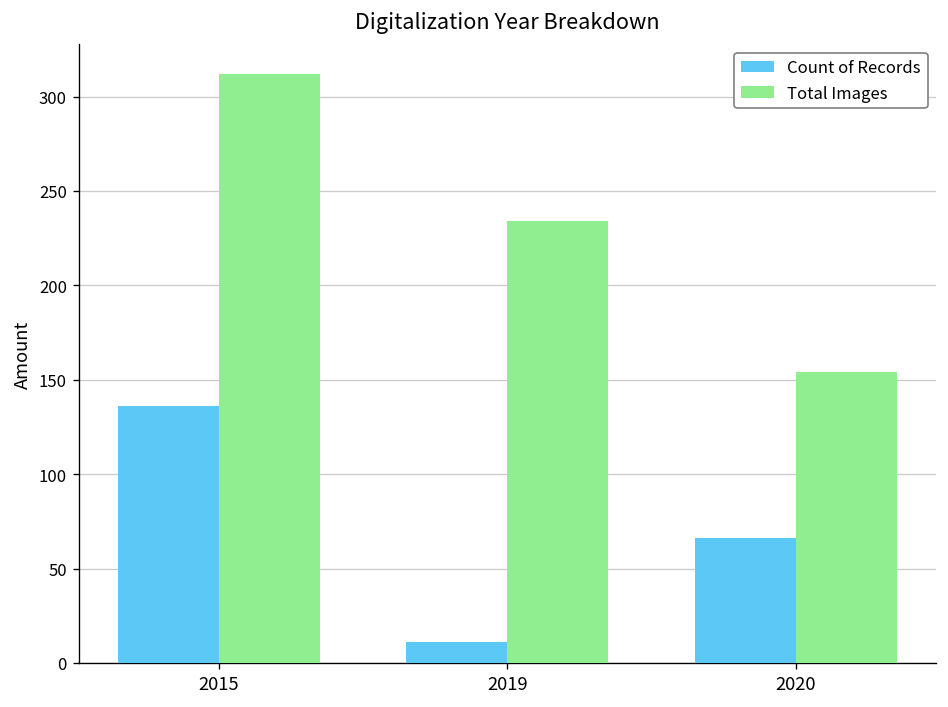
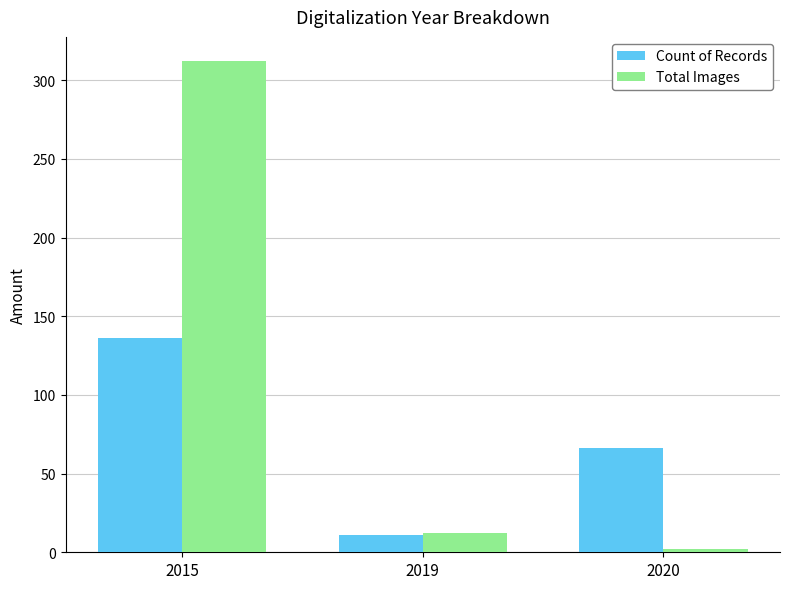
Total Images, 2019: 234 -> 12
Total Images, 2020: 154 -> 2
